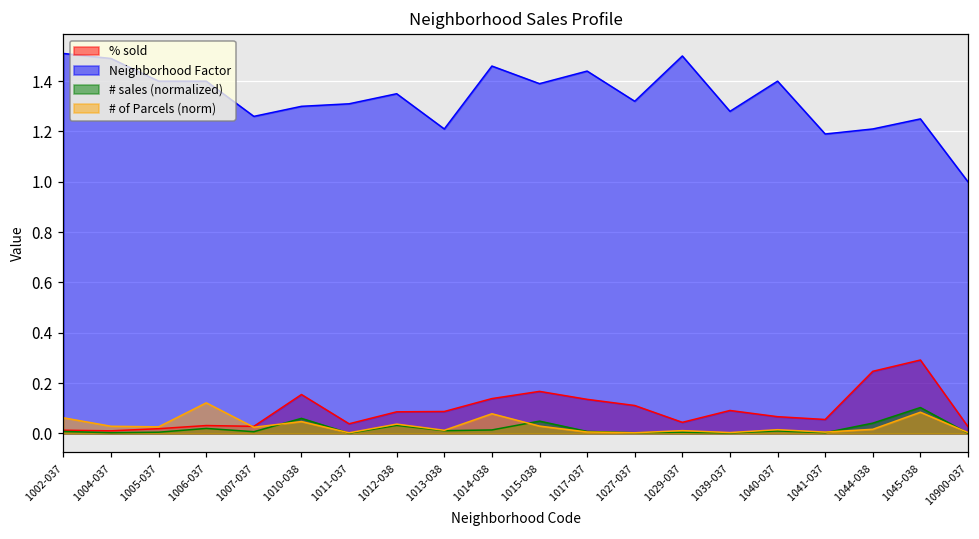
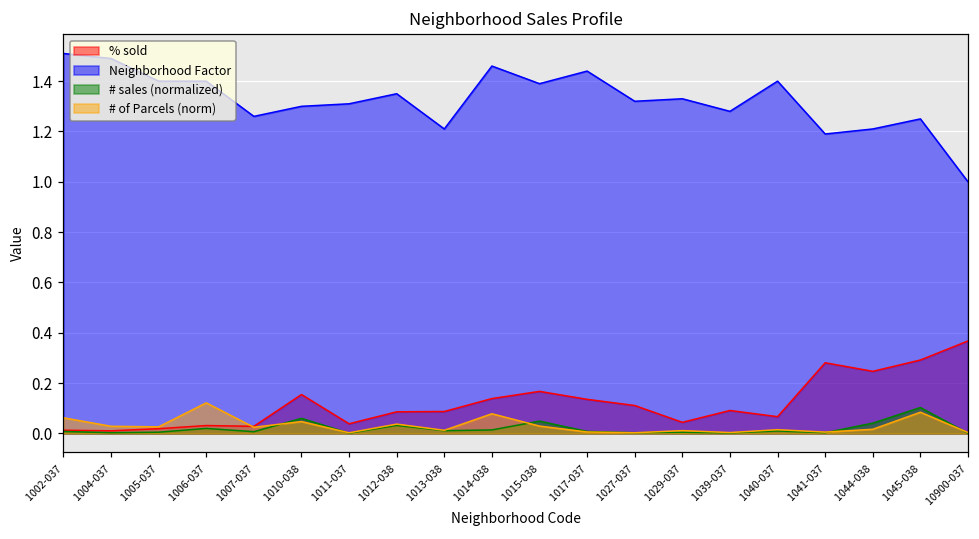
Neighborhood Factor, 1029-037: 1.50 -> 1.33
% sold, 1041-037: 0.06 -> 0.28
% sold, 10900-037: 0.03 -> 0.37
